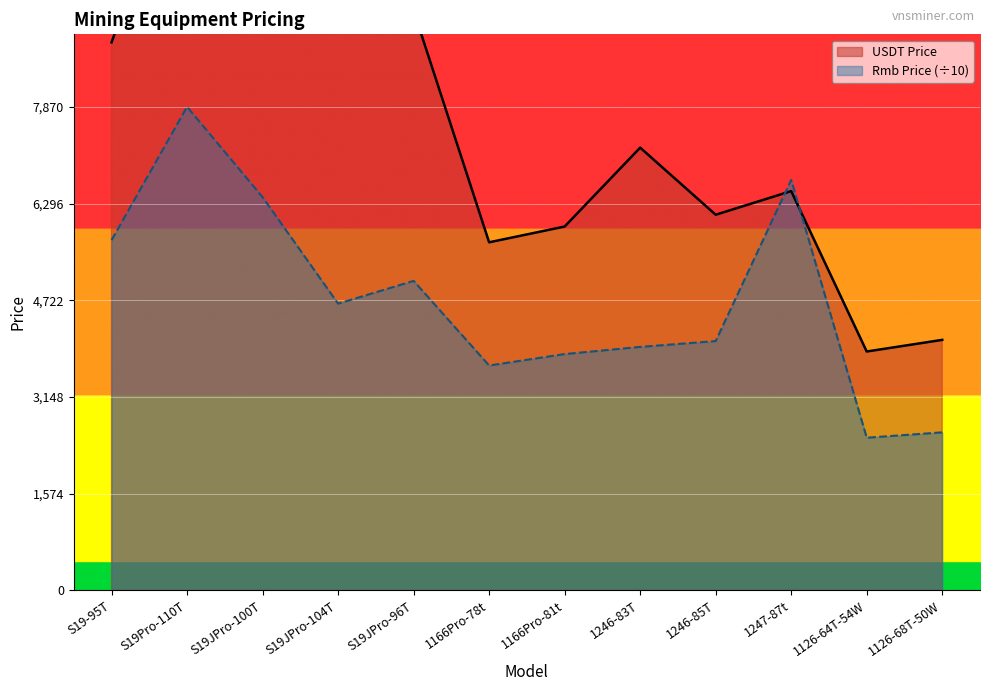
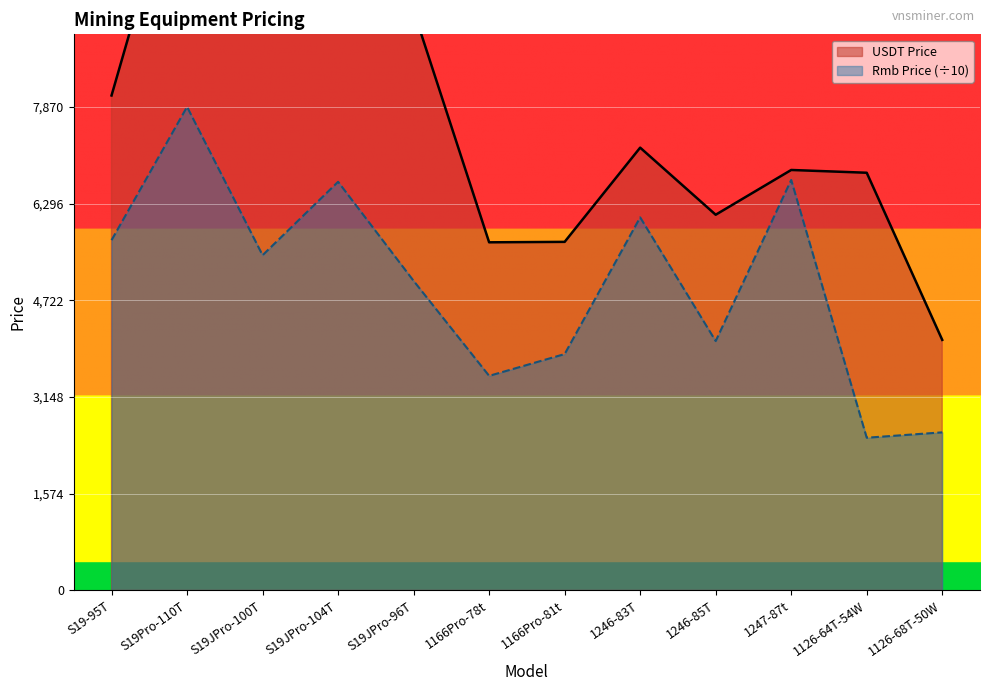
USDT Price, S19-95T: 8,900 -> 8,100
Rmb Price (÷10), S19JPro-100T: 6,400 -> 5,500
Rmb Price (÷10), S19JPro-104T: 4,700 -> 6,700
Rmb Price (÷10), 1166Pro-78t: 3,700 -> 3,500
USDT Price, 1166Pro-81t: 5,900 -> 5,700
Rmb Price (÷10), 1246-83T: 4,000 -> 6,100
USDT Price, 1247-87t: 6,500 -> 6,800
USDT Price, 1126-64T-54W: 3,900 -> 6,800
